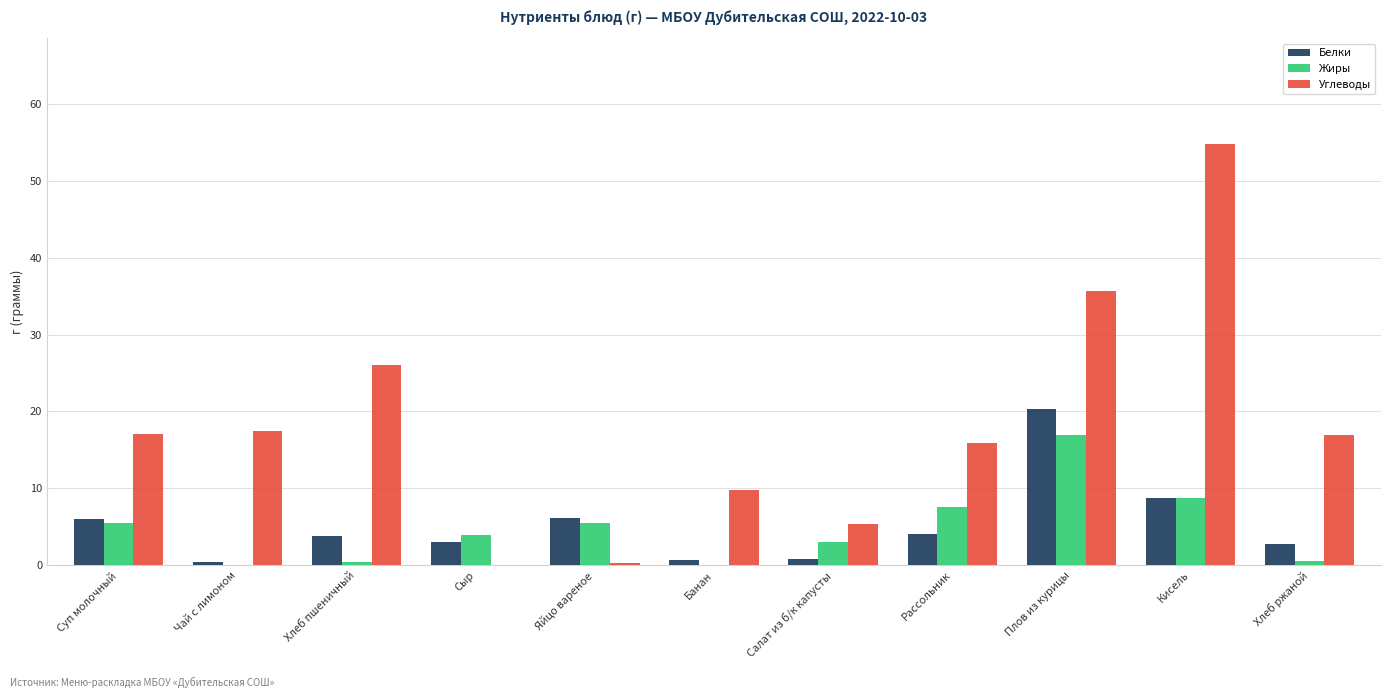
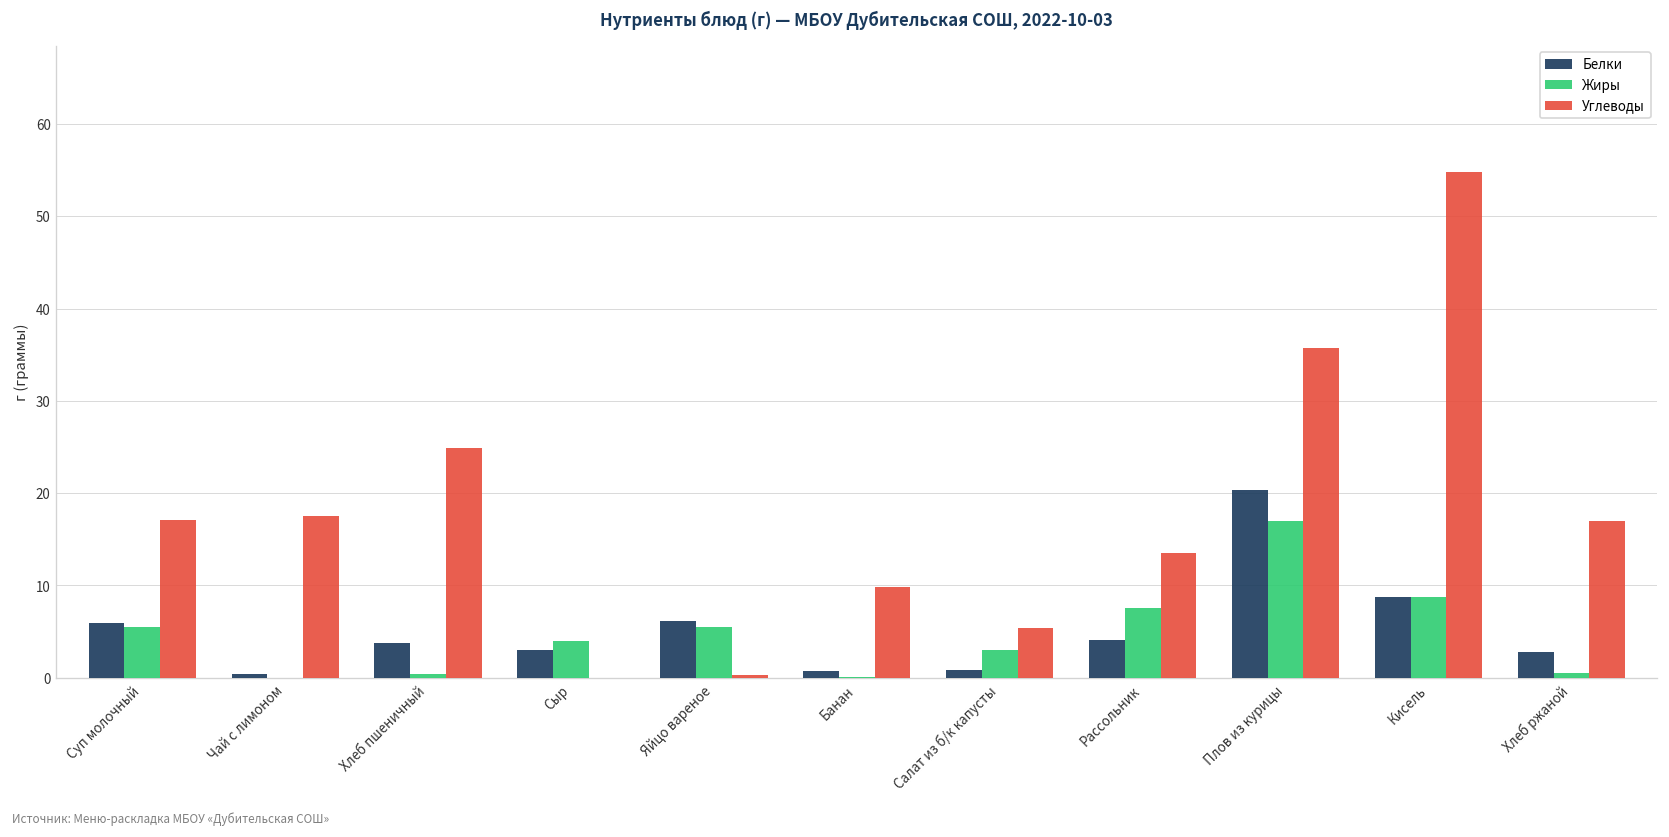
Углеводы, Хлеб пшеничный: 26 -> 25
Углеводы, Рассольник: 16 -> 14
